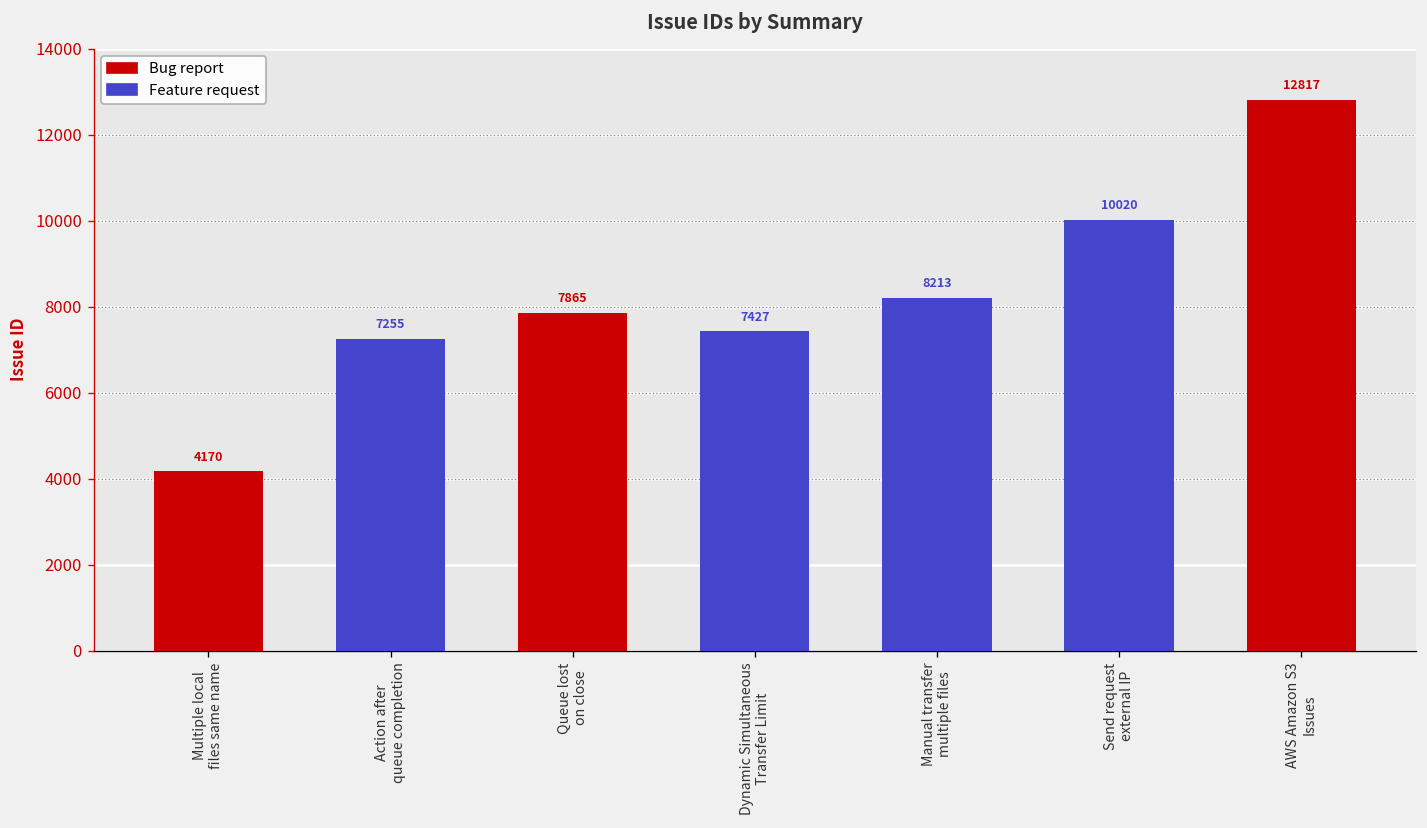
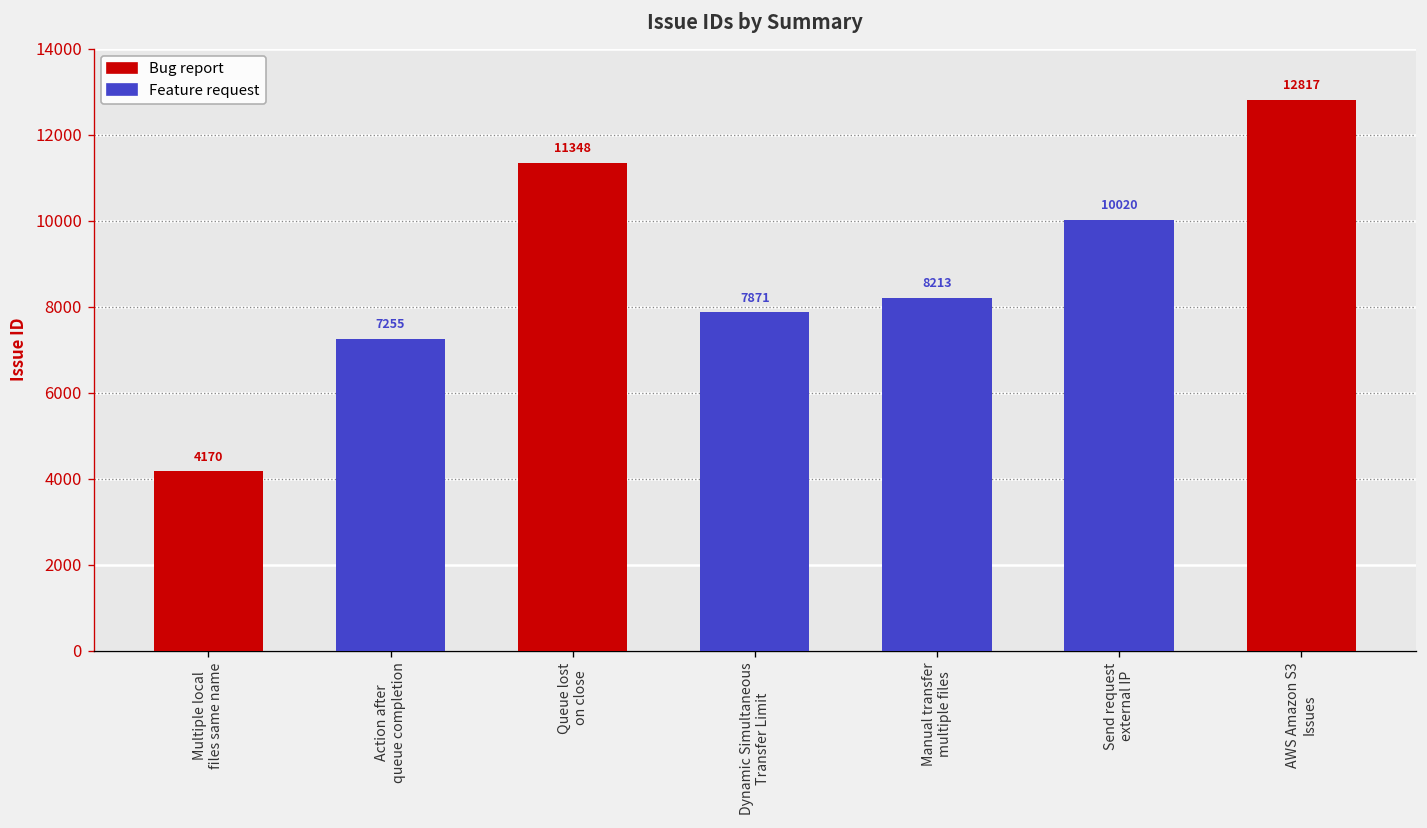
Bug report, Queue lost on close: 7865 -> 11348
Feature request, Dynamic Simultaneous Transfer Limit: 7427 -> 7871
